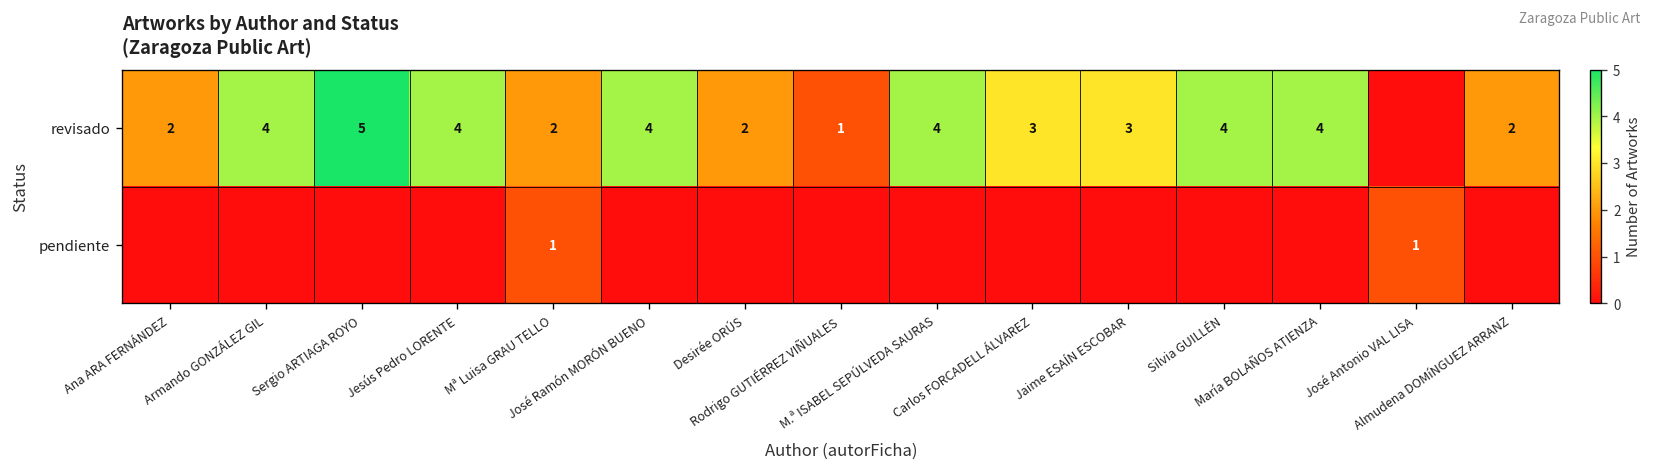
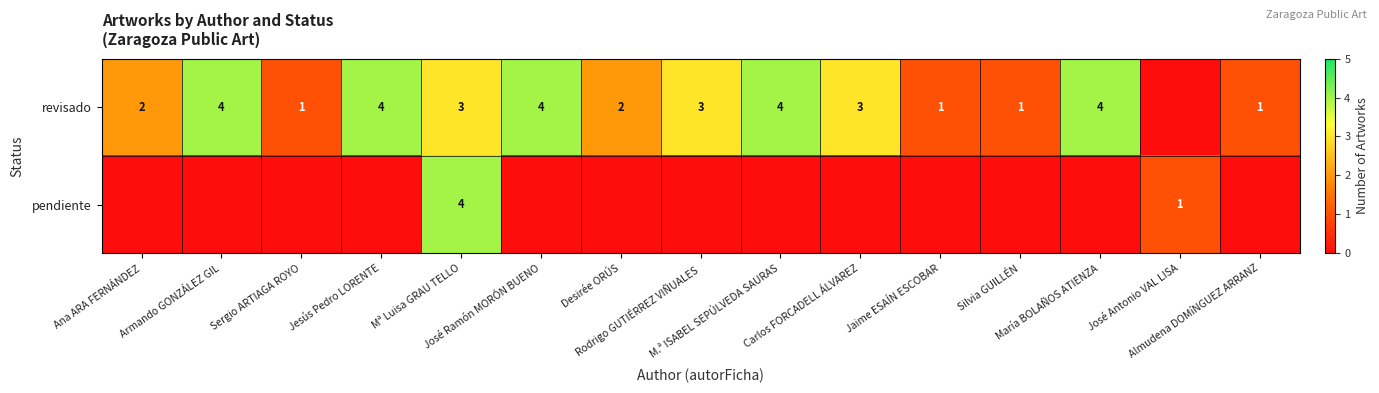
revisado, Sergio ARTIAGA ROYO: 5 -> 1
revisado, Mª Luisa GRAU TELLO: 2 -> 3
revisado, Rodrigo GUTIÉRREZ VIÑUALES: 1 -> 3
revisado, Jaime ESAÍN ESCOBAR: 3 -> 1
revisado, Silvia GUILLÉN: 4 -> 1
revisado, Almudena DOMíNGUEZ ARRANZ: 2 -> 1
pendiente, Mª Luisa GRAU TELLO: 1 -> 4
